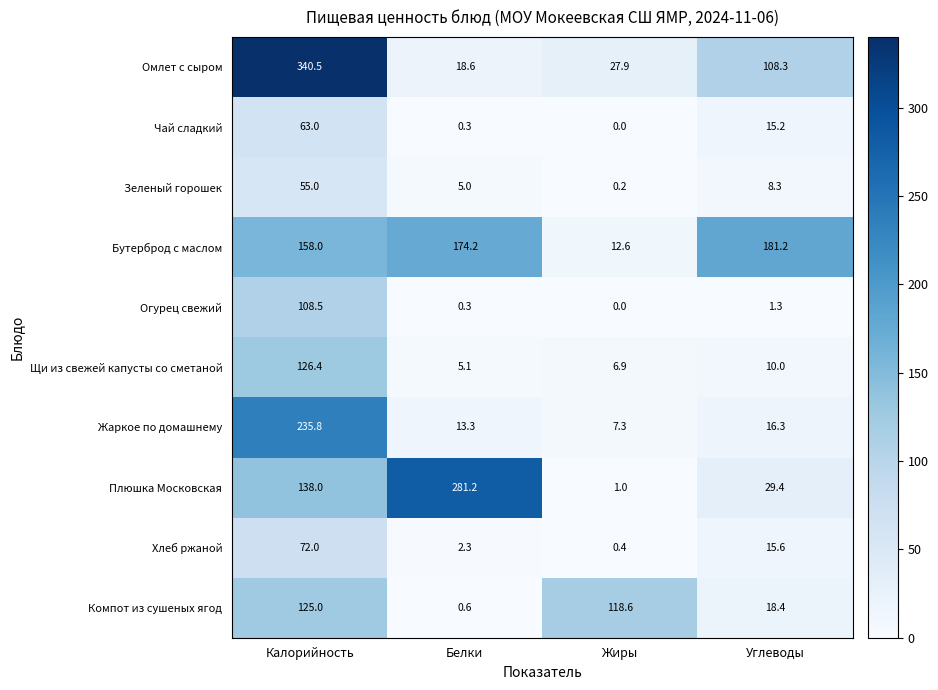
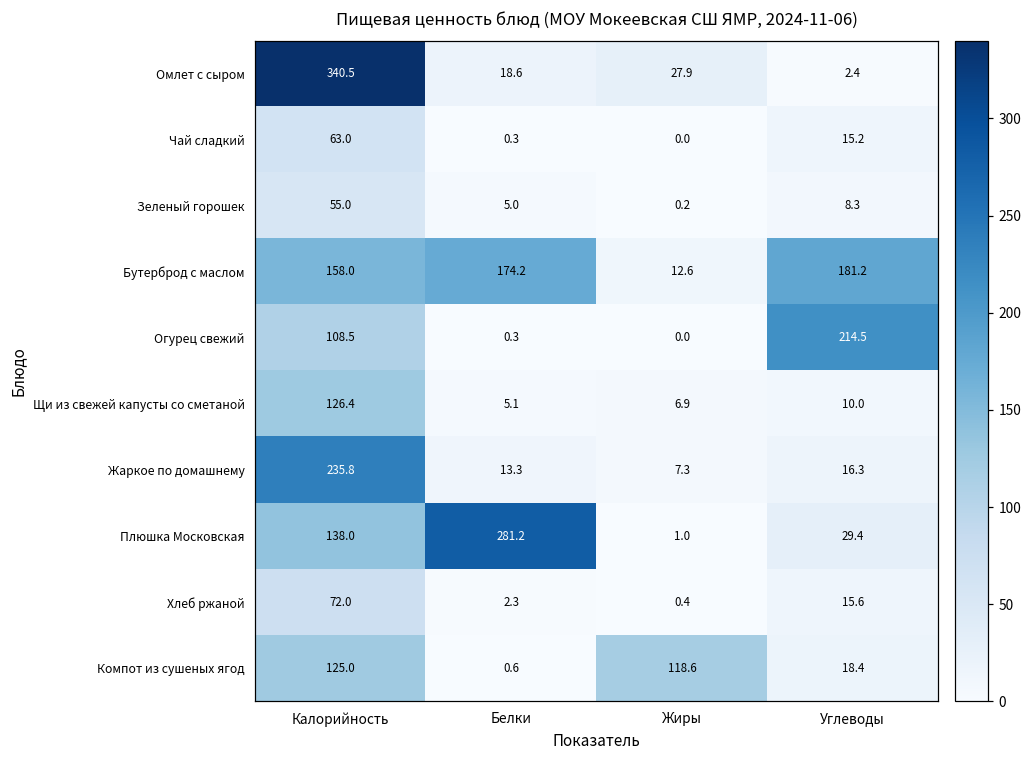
Омлет с сыром, Углеводы: 108.3 -> 2.4
Огурец свежий, Углеводы: 1.3 -> 214.5
